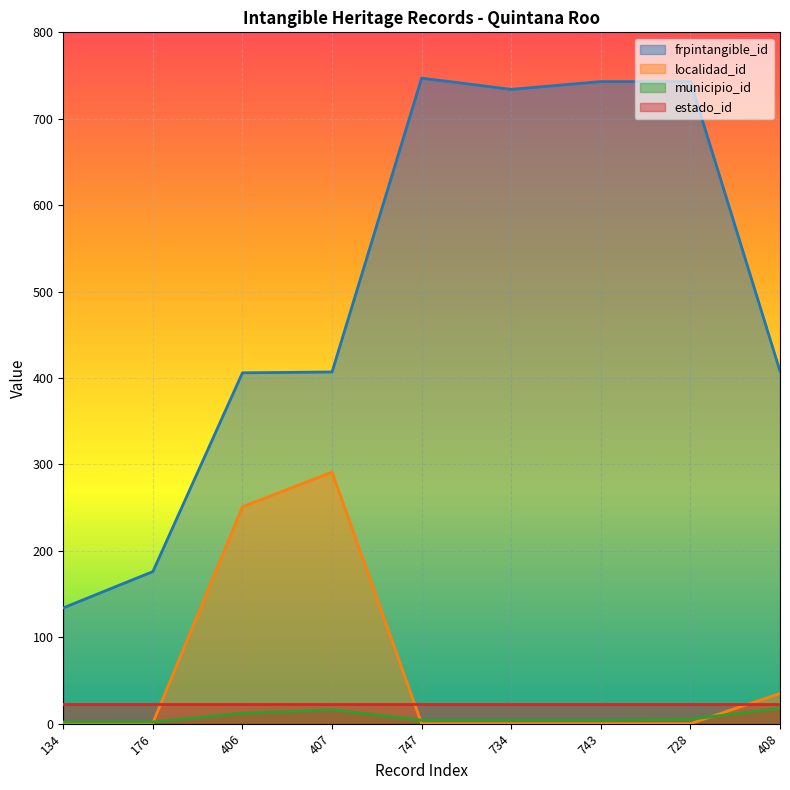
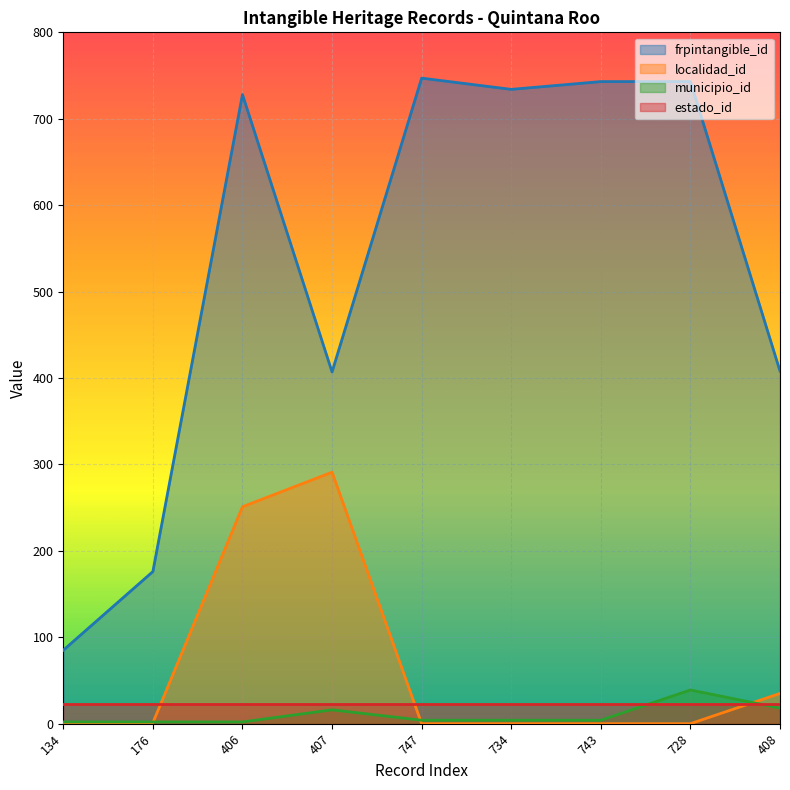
frpintangible_id, 134: 130 -> 90
frpintangible_id, 406: 410 -> 730
municipio_id, 406: 10 -> 0
municipio_id, 728: 10 -> 40
